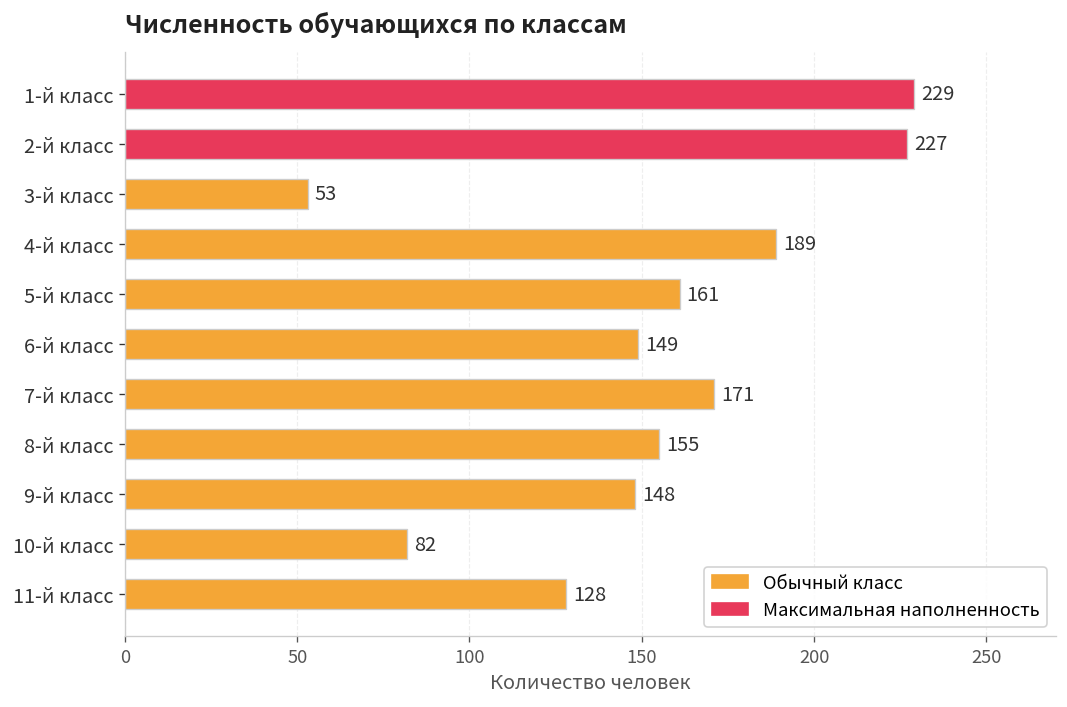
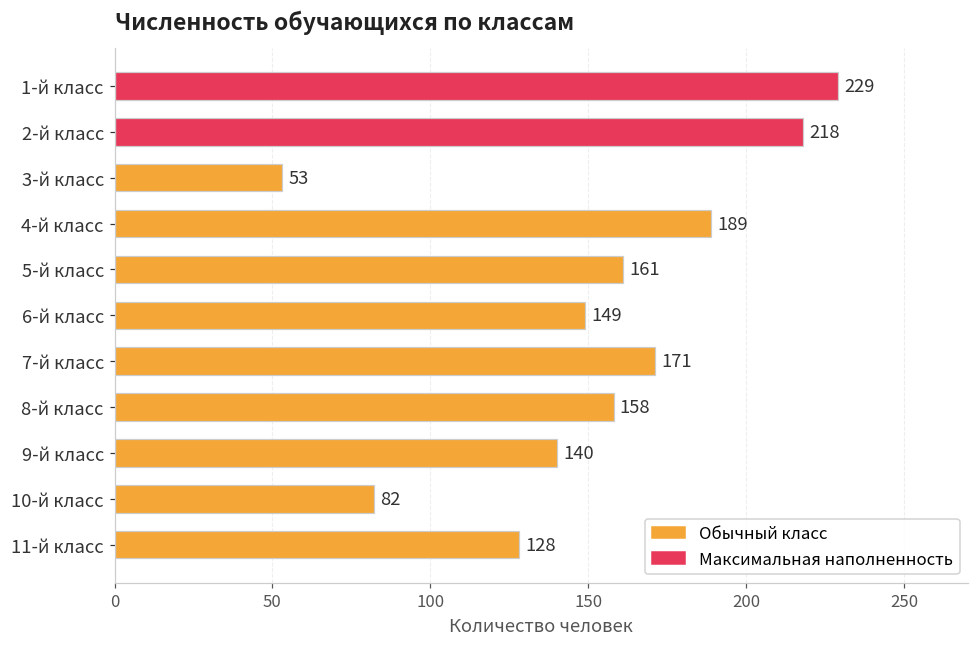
2-й класс: 227 -> 218
8-й класс: 155 -> 158
9-й класс: 148 -> 140
